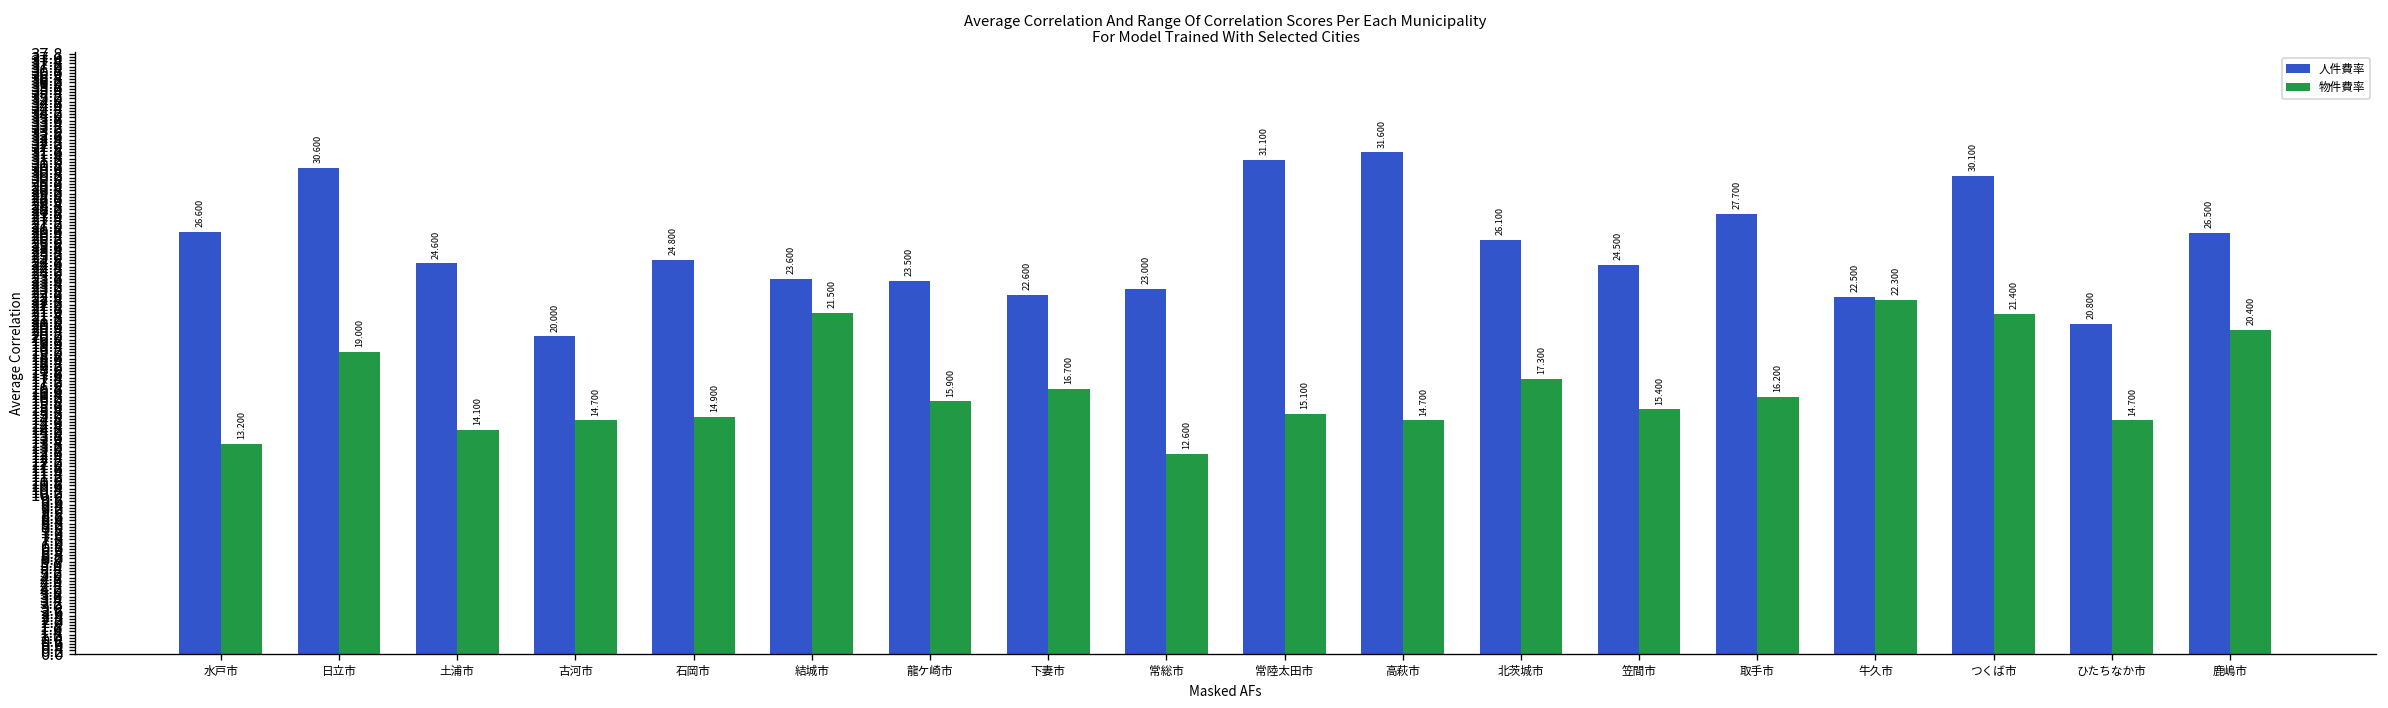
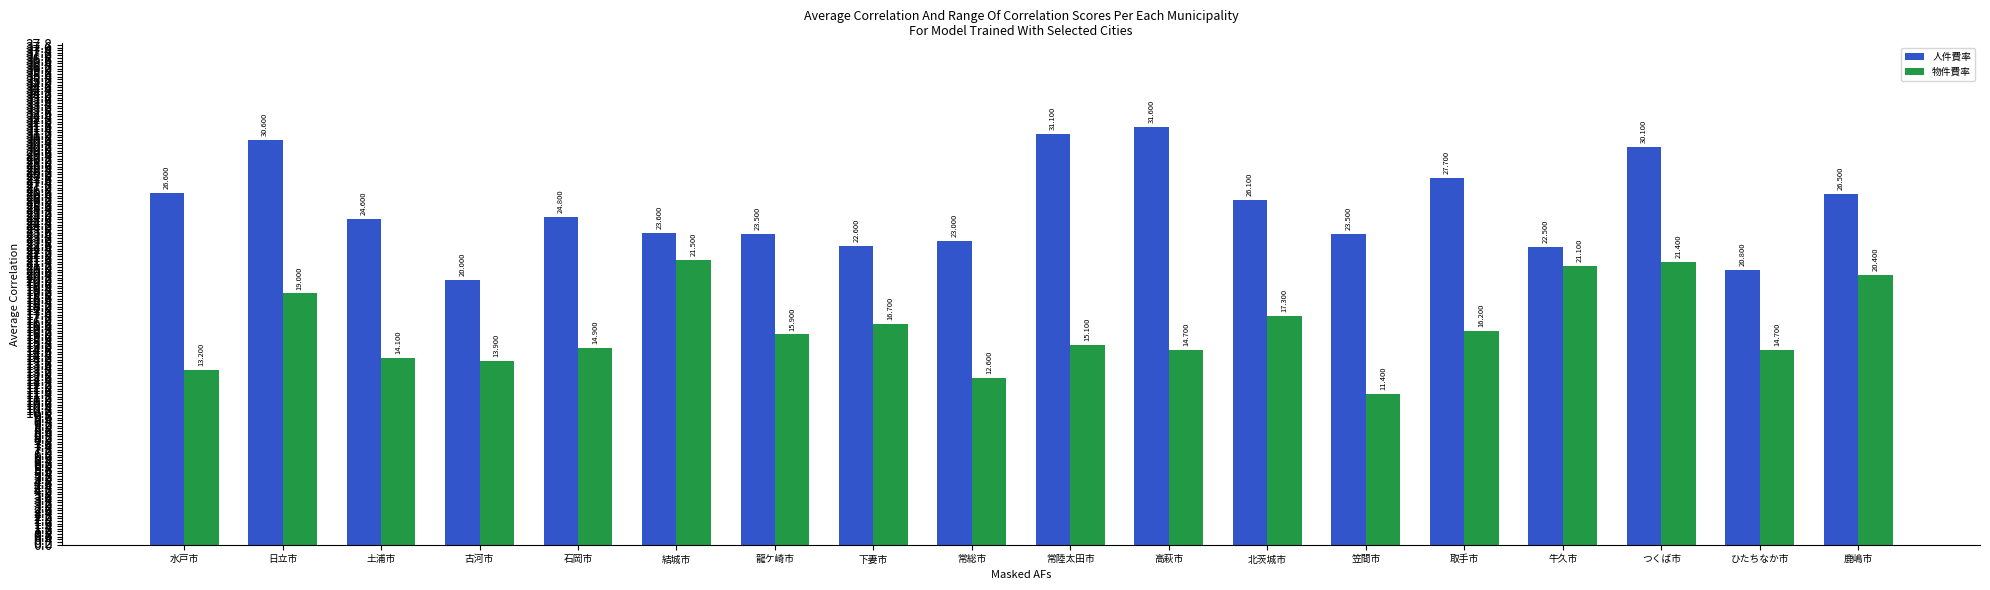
物件費率, 古河市: 14.700 -> 13.900
人件費率, 笠間市: 24.500 -> 23.500
物件費率, 笠間市: 15.400 -> 11.400
物件費率, 牛久市: 22.300 -> 21.100
